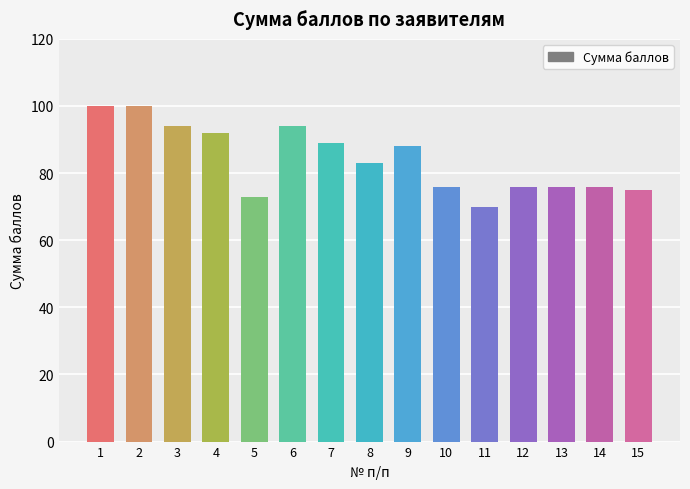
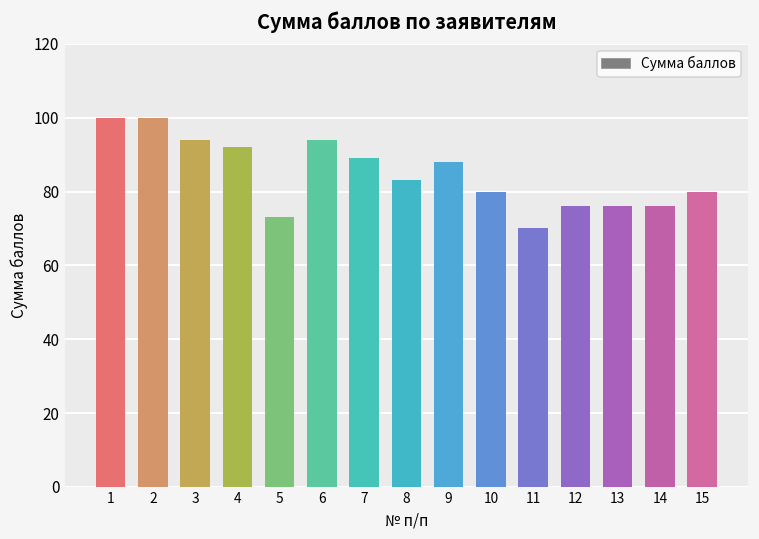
10: 76 -> 80
15: 75 -> 80
